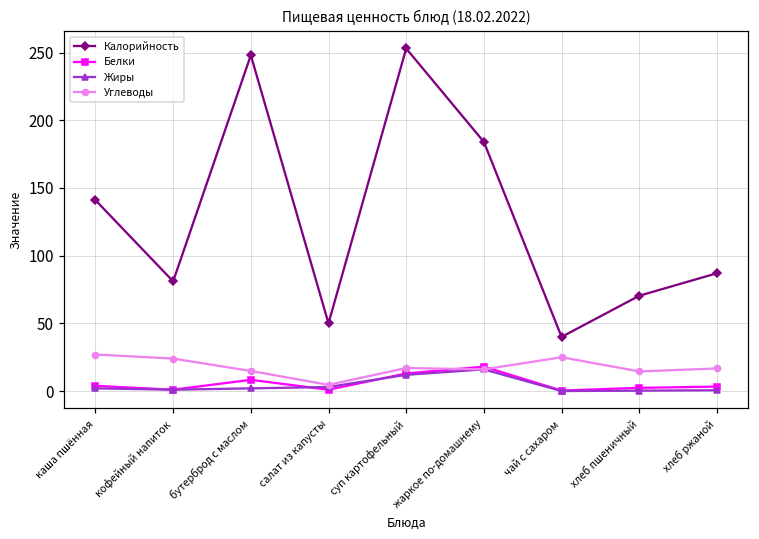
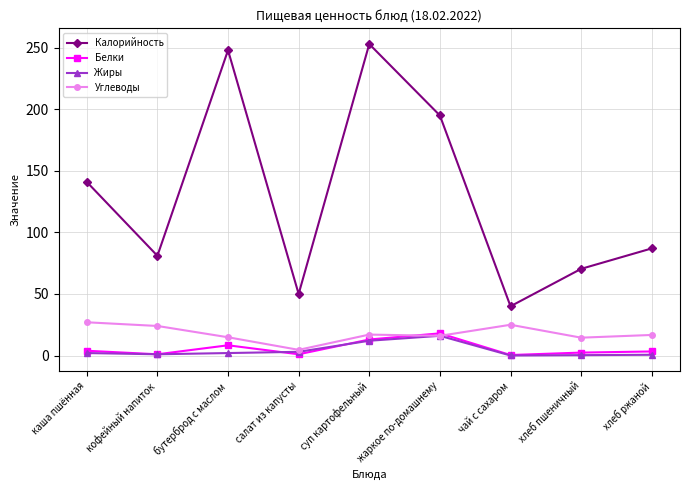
Калорийность, жаркое по-домашнему: 184 -> 195
